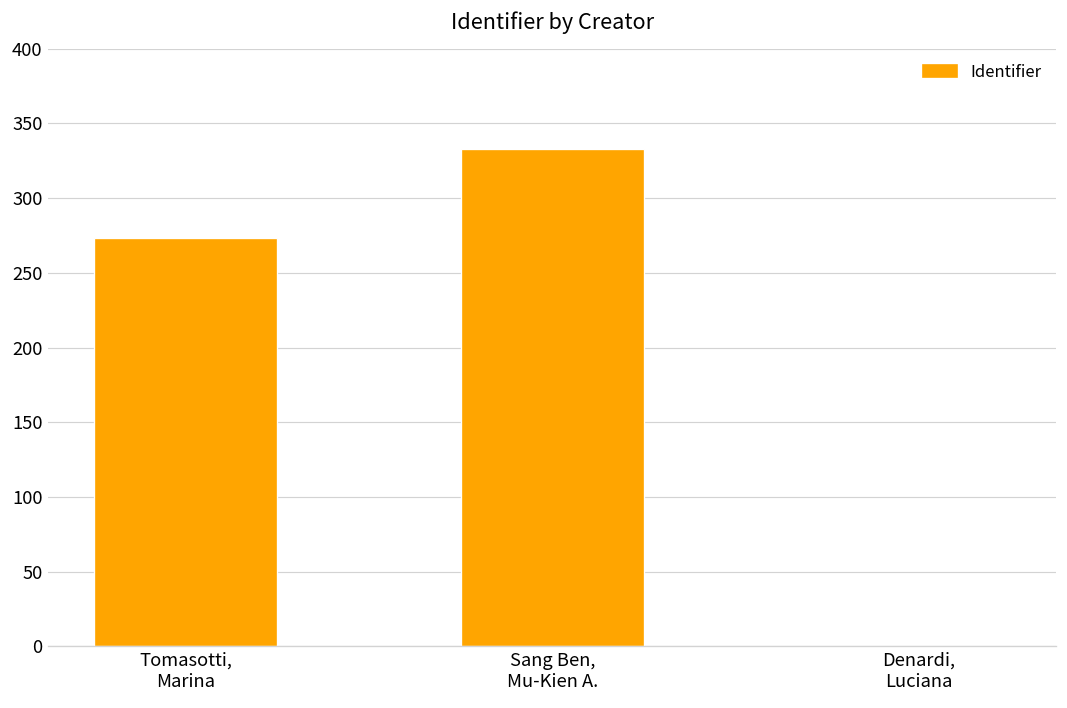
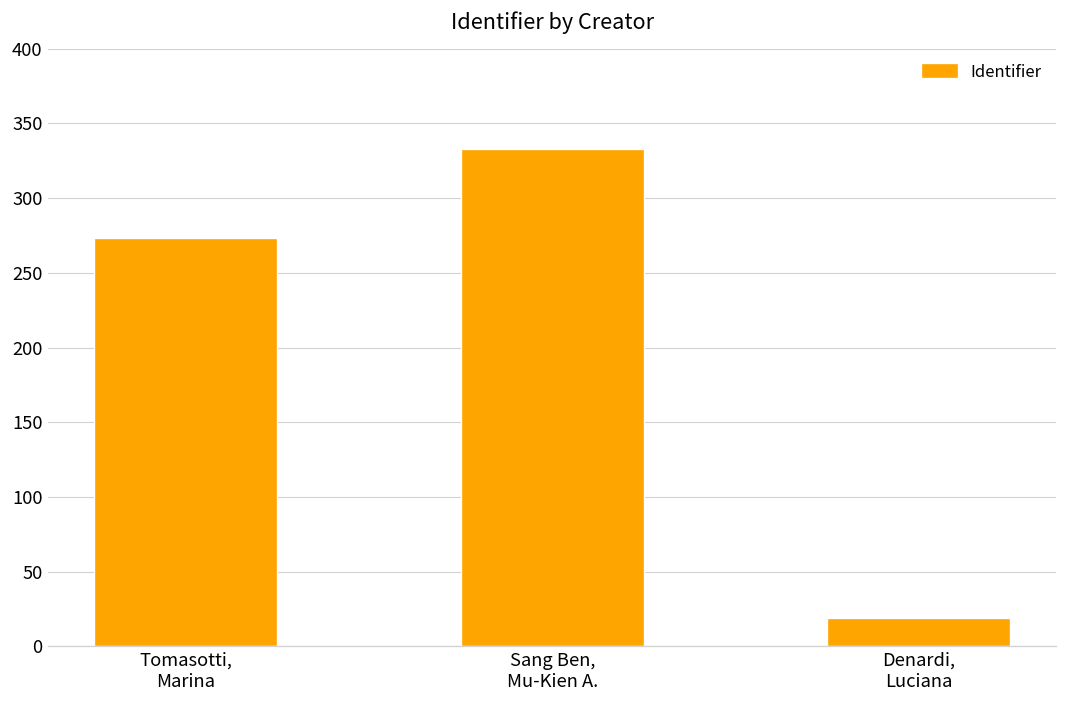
Denardi, Luciana: 0 -> 19
